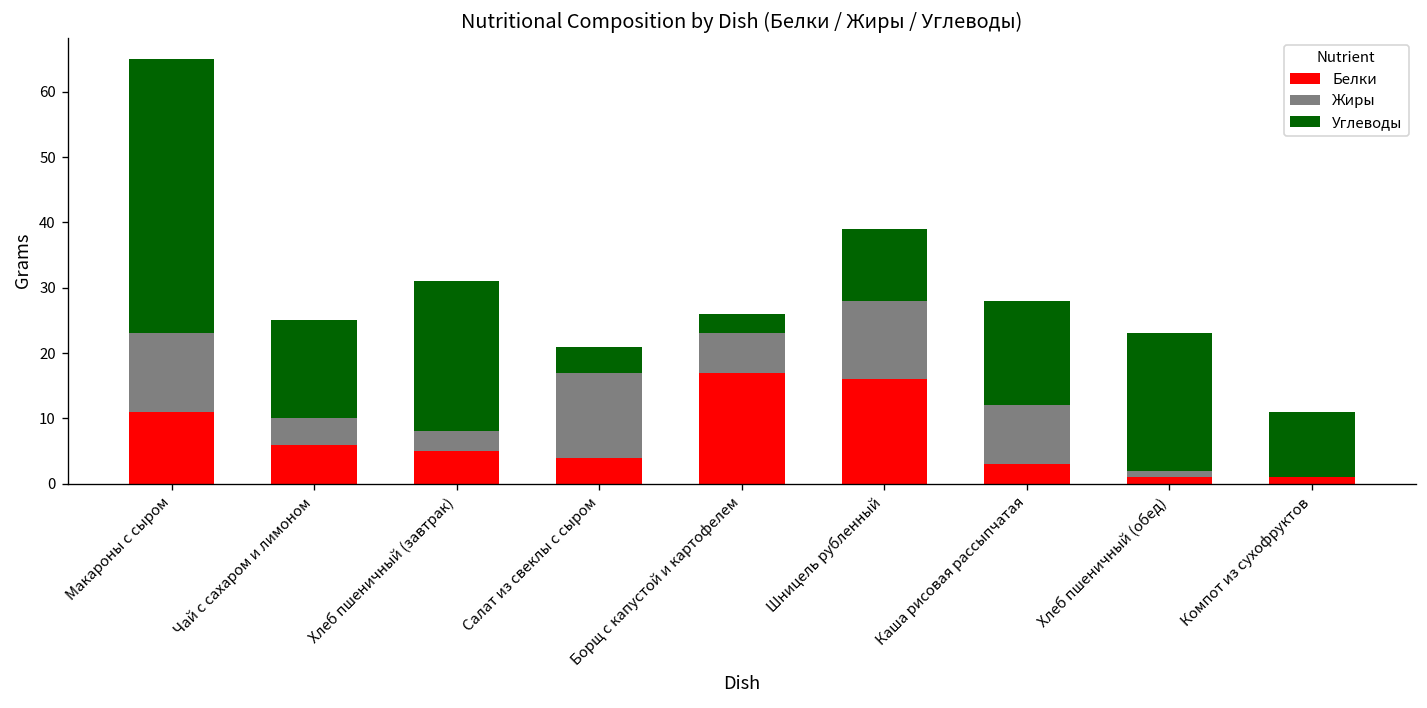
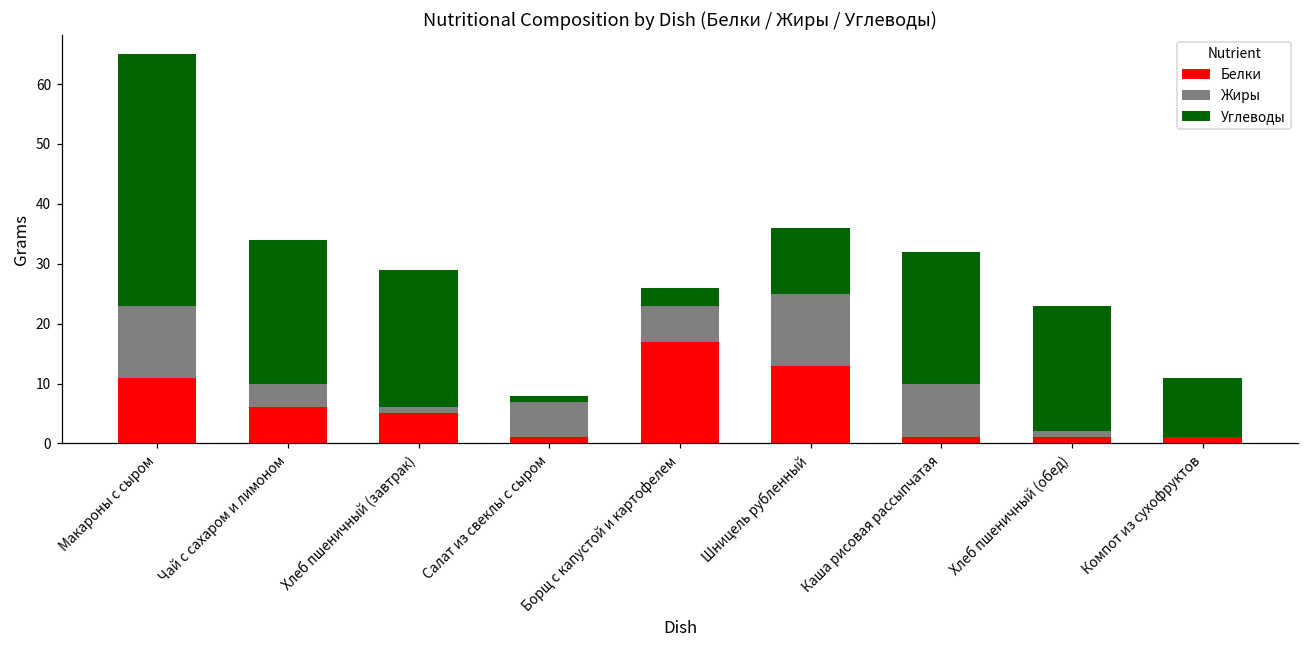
Углеводы, Чай с сахаром и лимоном: 15 -> 24
Жиры, Хлеб пшеничный (завтрак): 3 -> 1
Белки, Салат из свеклы с сыром: 4 -> 1
Жиры, Салат из свеклы с сыром: 13 -> 6
Углеводы, Салат из свеклы с сыром: 4 -> 1
Белки, Шницель рубленный: 16 -> 13
Белки, Каша рисовая рассыпчатая: 3 -> 1
Углеводы, Каша рисовая рассыпчатая: 16 -> 22
